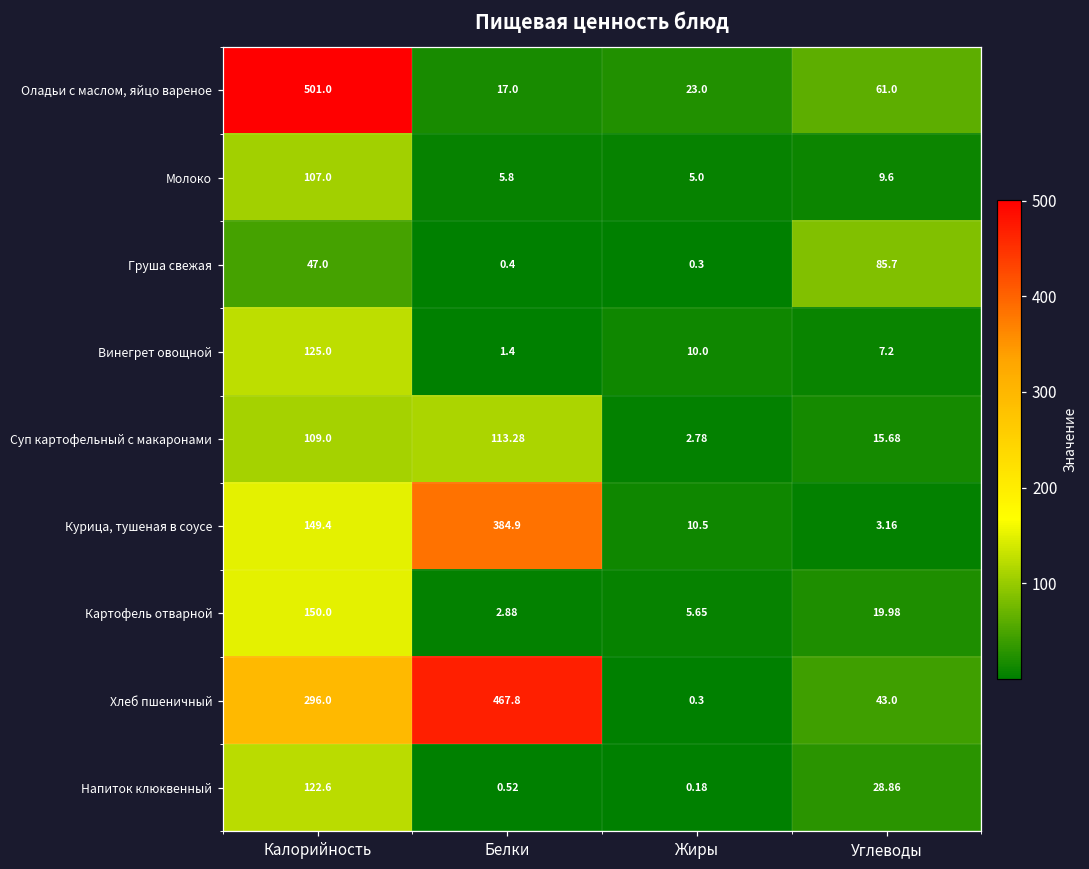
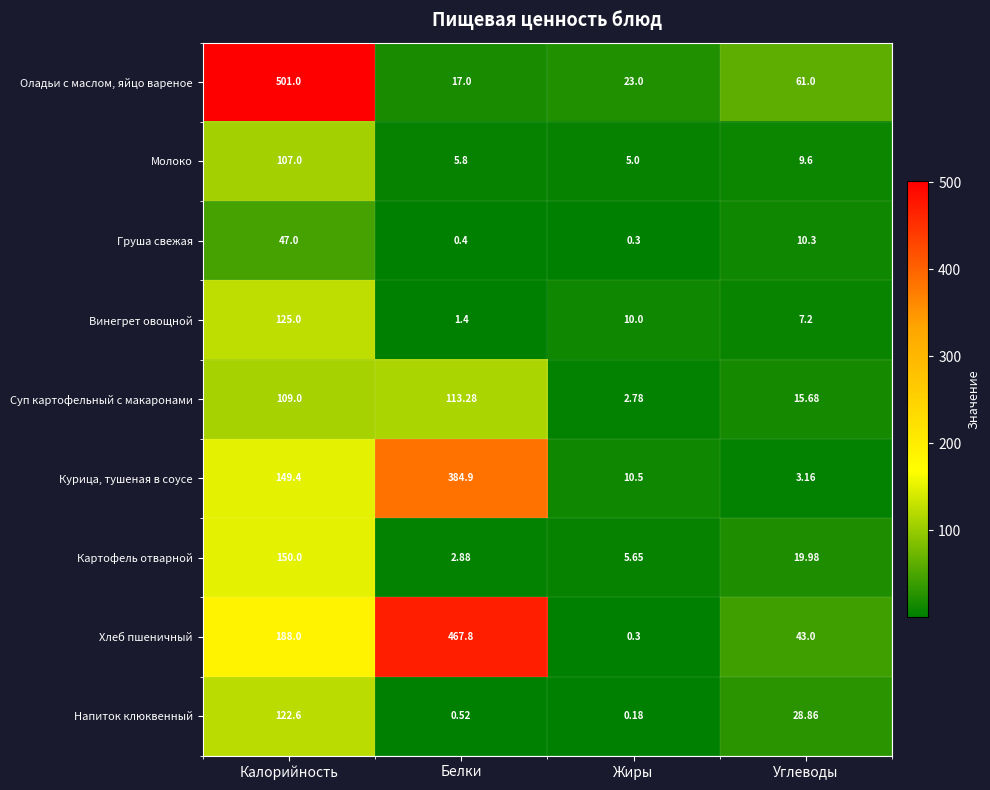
Груша свежая, Углеводы: 85.7 -> 10.3
Хлеб пшеничный, Калорийность: 296.0 -> 188.0
